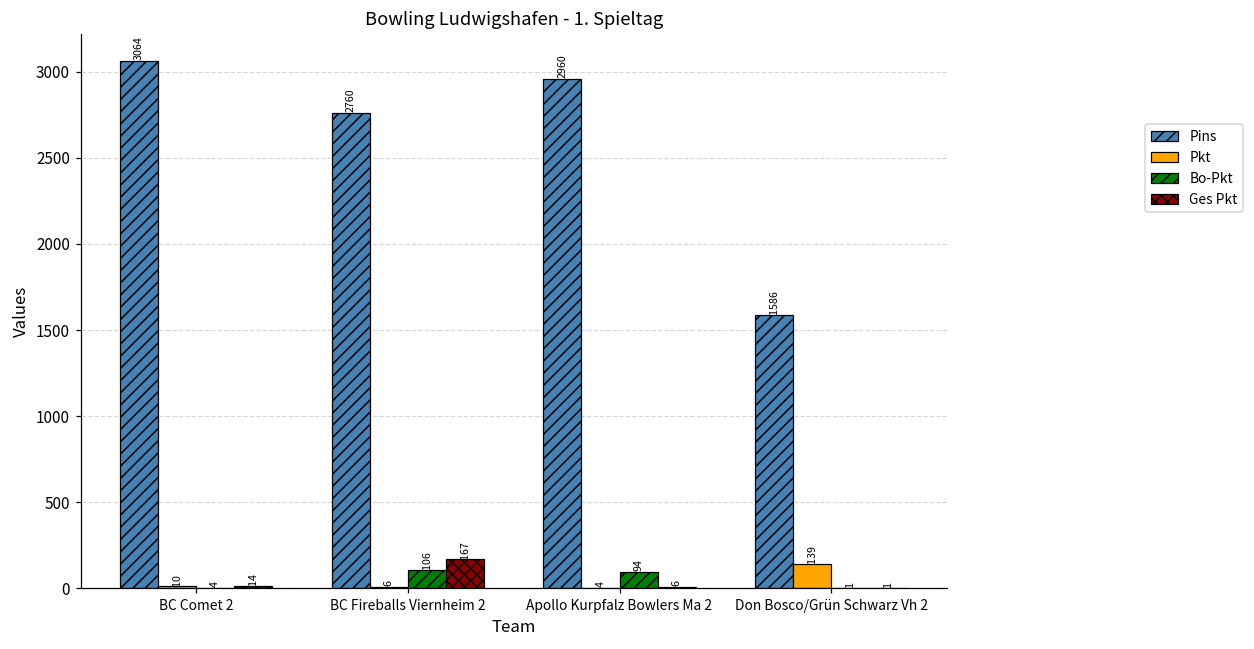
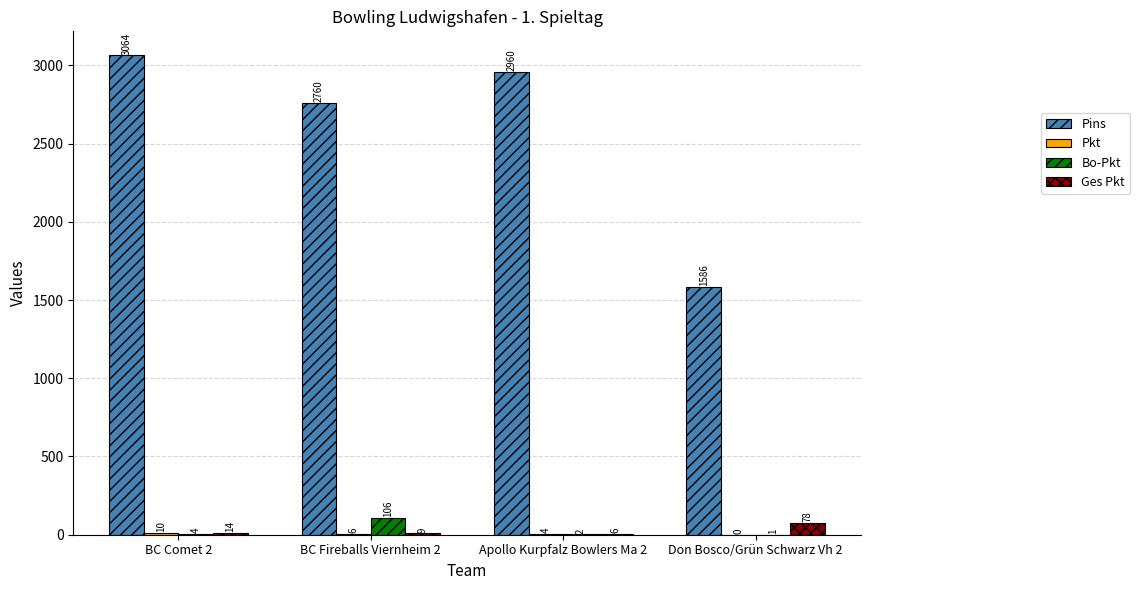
Ges Pkt, BC Fireballs Viernheim 2: 167 -> 9
Bo-Pkt, Apollo Kurpfalz Bowlers Ma 2: 94 -> 2
Pkt, Don Bosco/Grün Schwarz Vh 2: 139 -> 0
Ges Pkt, Don Bosco/Grün Schwarz Vh 2: 1 -> 78
